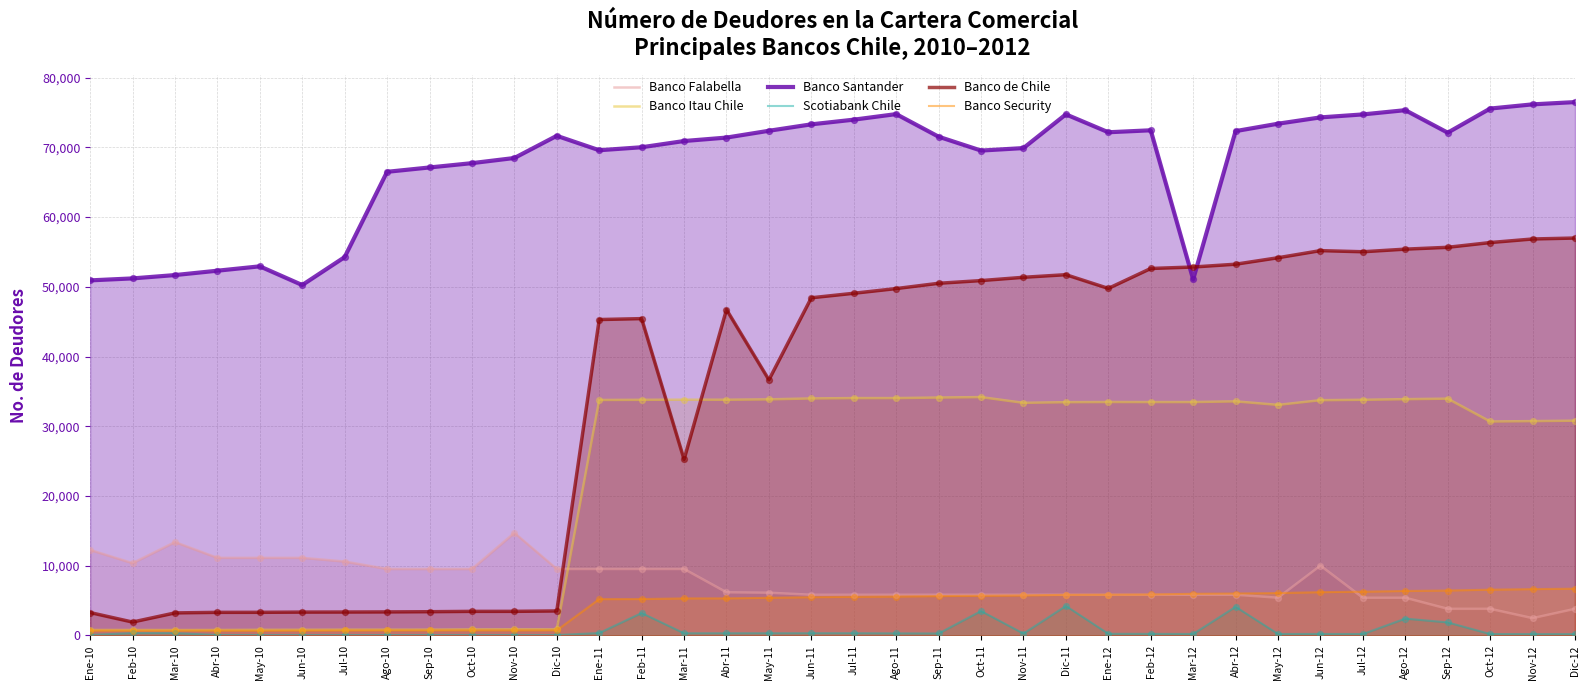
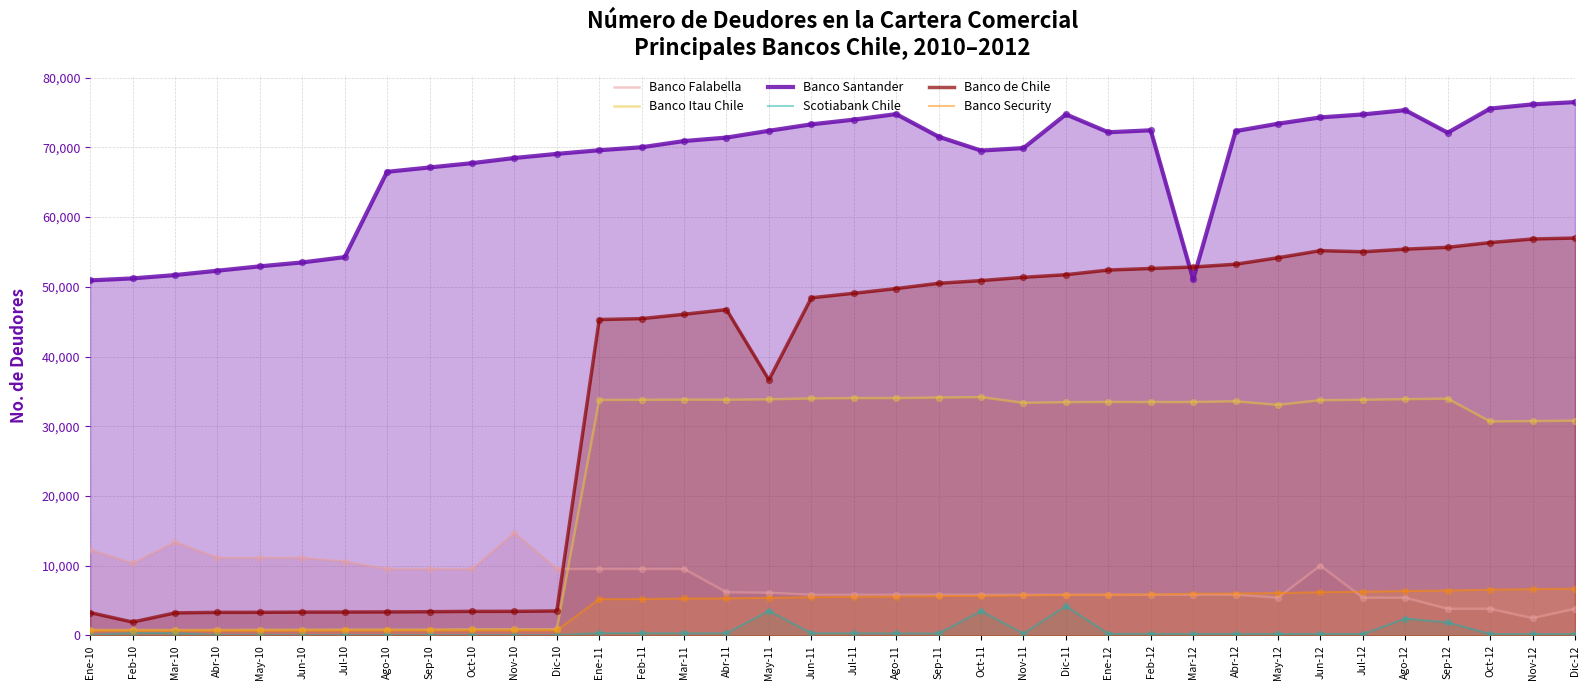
Banco Santander, Jun-10: 50,000 -> 54,000
Banco Santander, Dic-10: 72,000 -> 69,000
Scotiabank Chile, Feb-11: 3,000 -> 0
Banco de Chile, Mar-11: 25,000 -> 46,000
Scotiabank Chile, May-11: 0 -> 4,000
Banco de Chile, Ene-12: 50,000 -> 52,000
Scotiabank Chile, Abr-12: 4,000 -> 0
